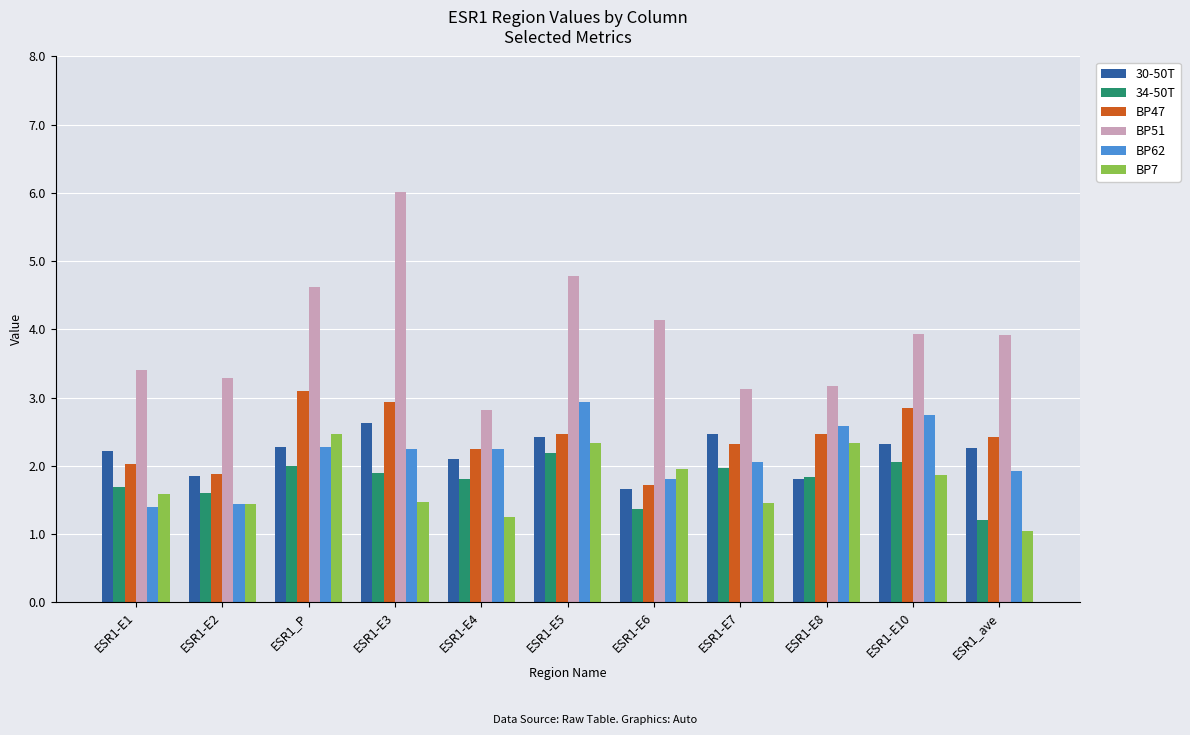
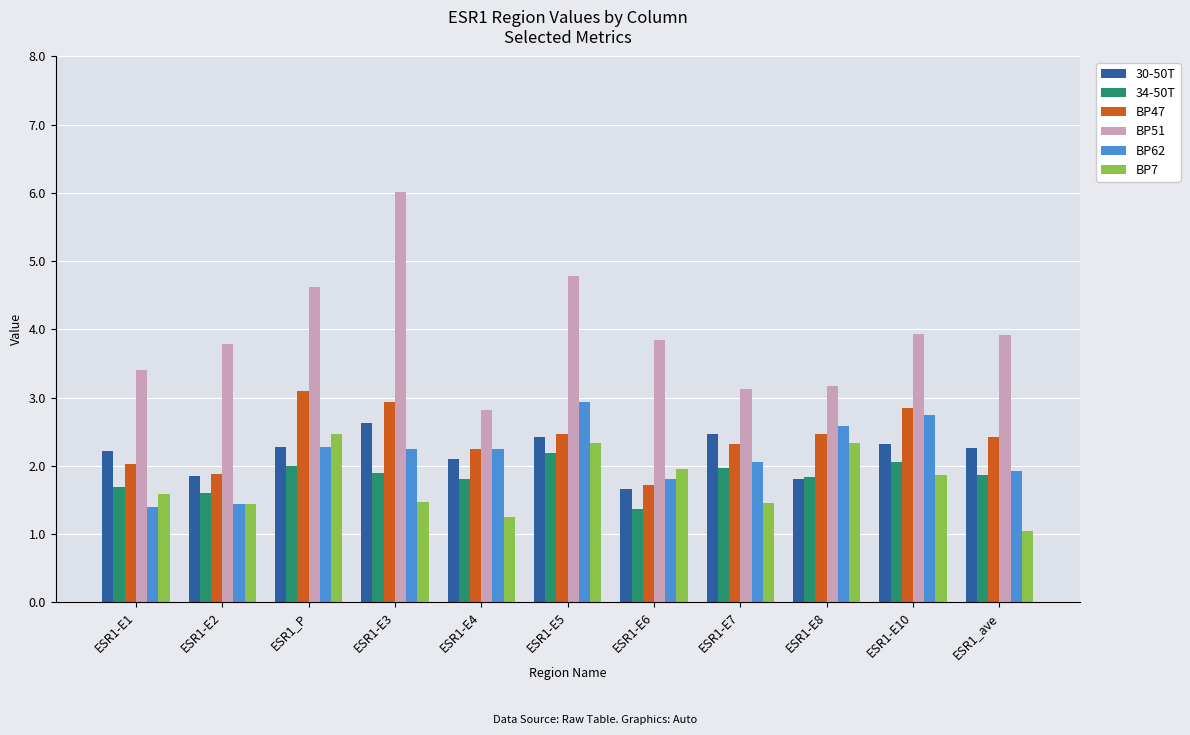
BP51, ESR1-E2: 3.3 -> 3.8
BP51, ESR1-E6: 4.1 -> 3.9
34-50T, ESR1_ave: 1.2 -> 1.9
